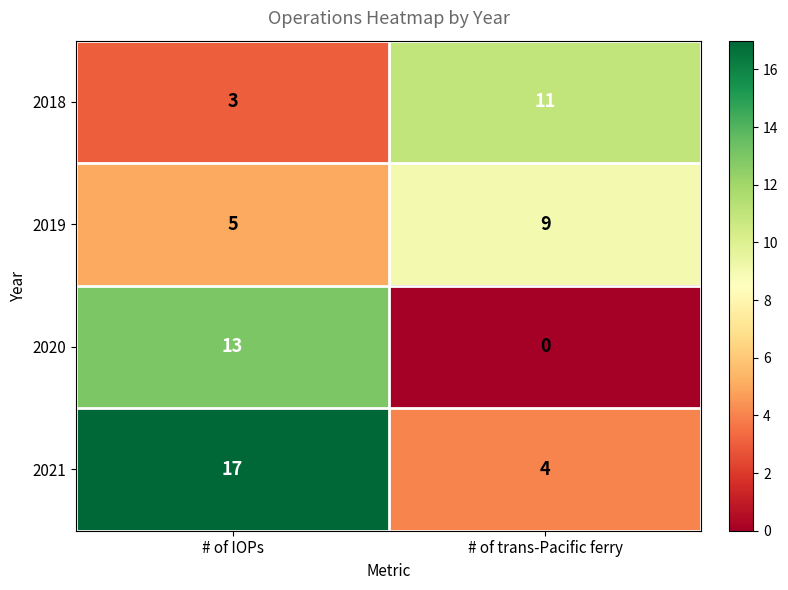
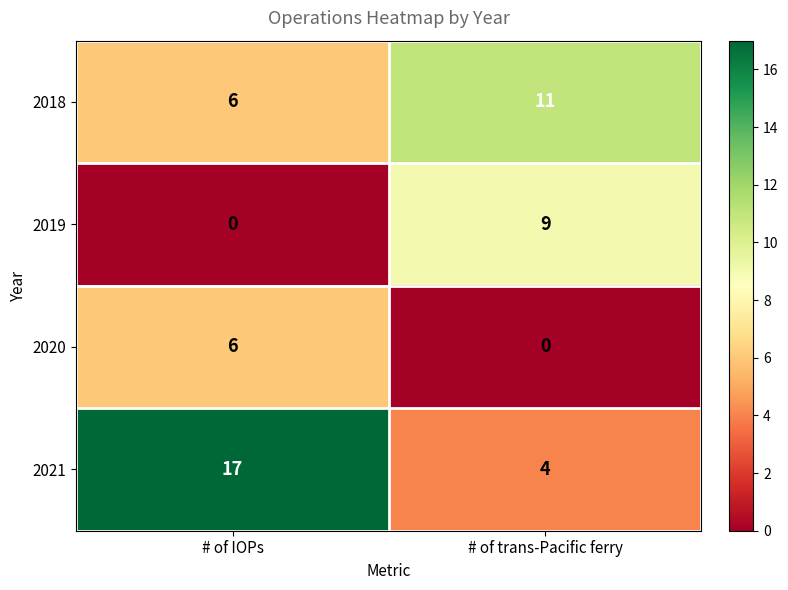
2018, # of IOPs: 3 -> 6
2019, # of IOPs: 5 -> 0
2020, # of IOPs: 13 -> 6
